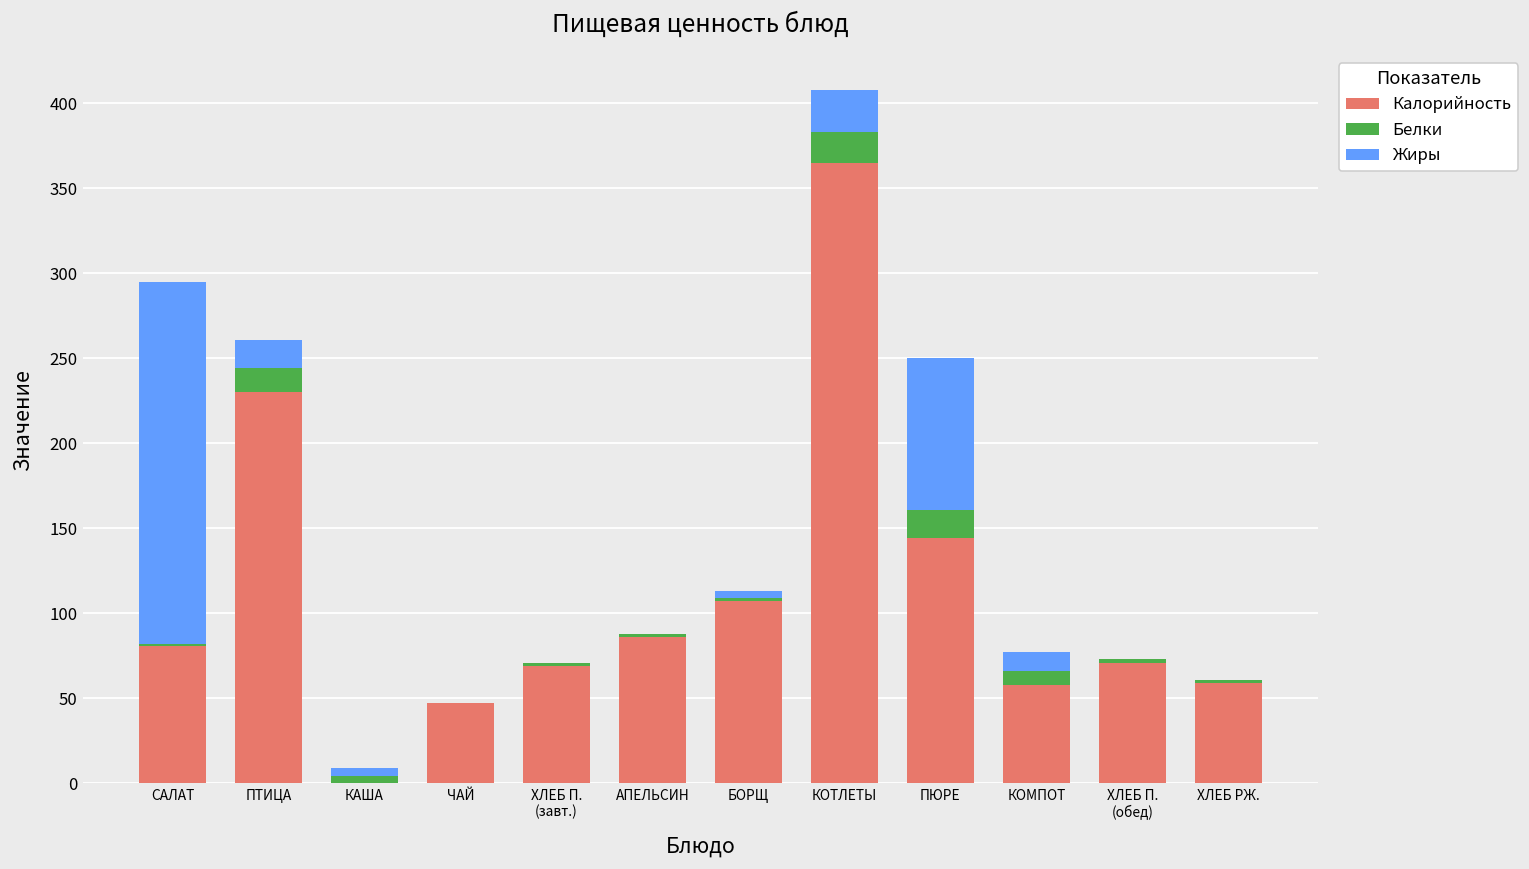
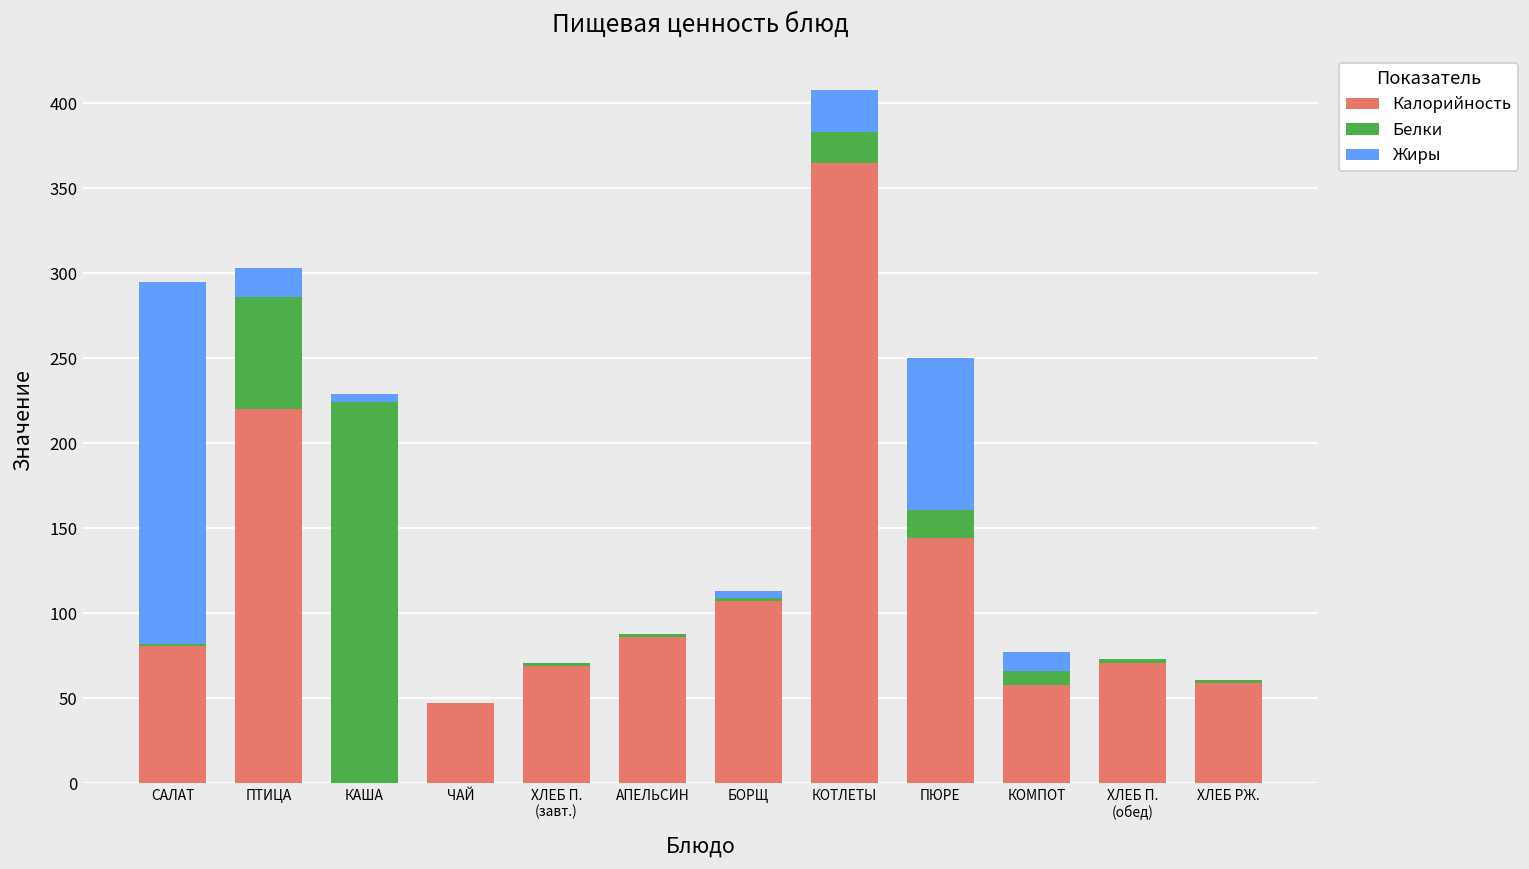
Калорийность, ПТИЦА: 230 -> 220
Белки, ПТИЦА: 14 -> 66
Белки, КАША: 4 -> 224
